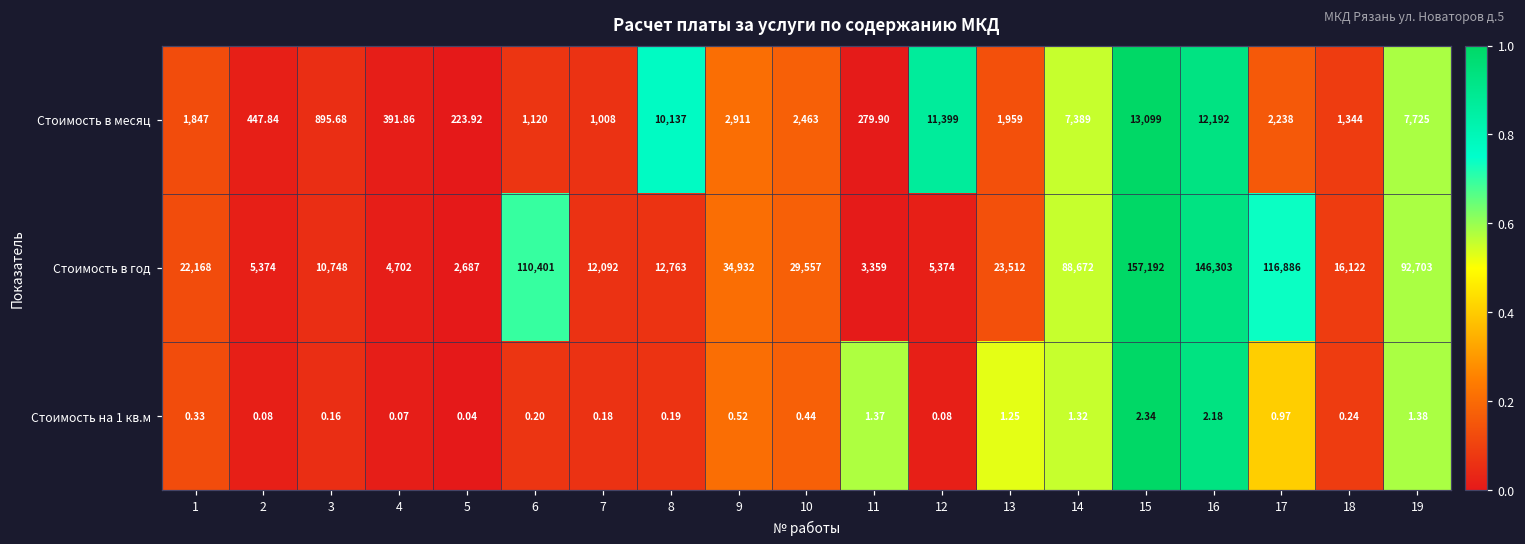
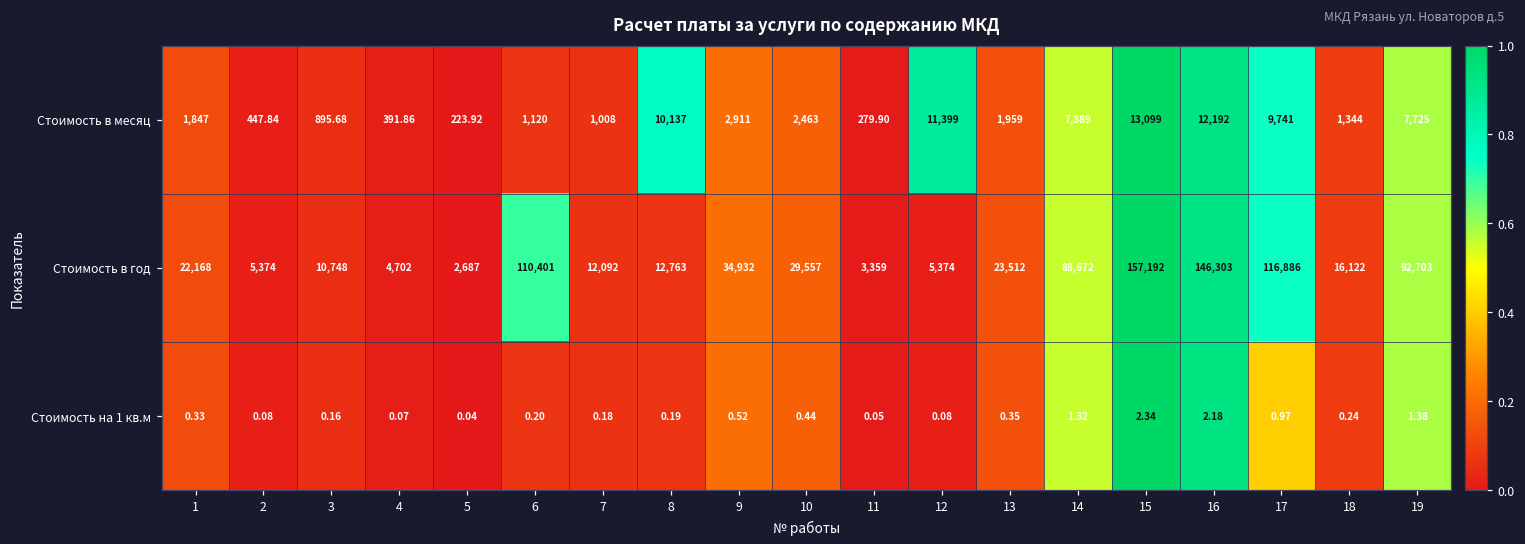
Стоимость в месяц, 17: 2,238 -> 9,741
Стоимость на 1 кв.м, 11: 1.37 -> 0.05
Стоимость на 1 кв.м, 13: 1.25 -> 0.35
